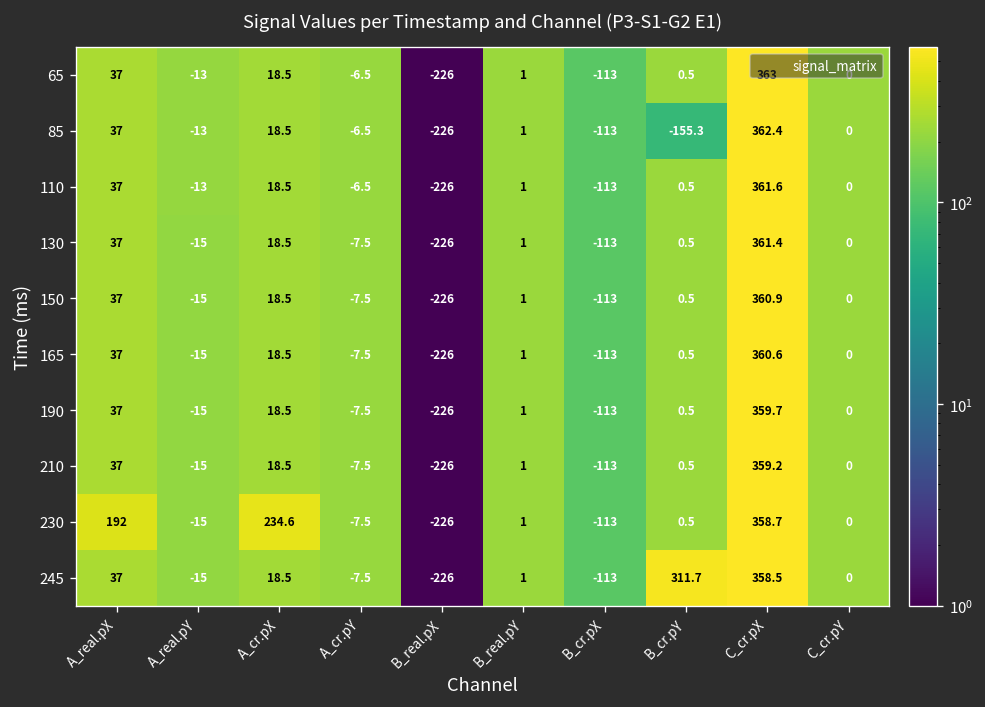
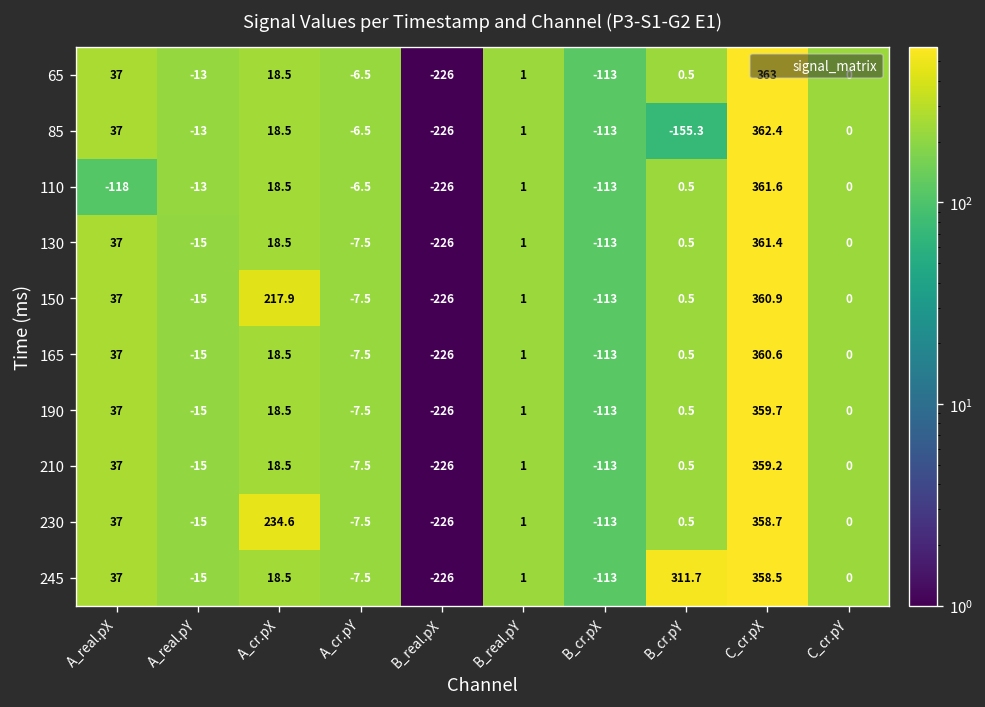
110, A_real.pX: 37 -> -118
150, A_cr.pX: 18.5 -> 217.9
230, A_real.pX: 192 -> 37
